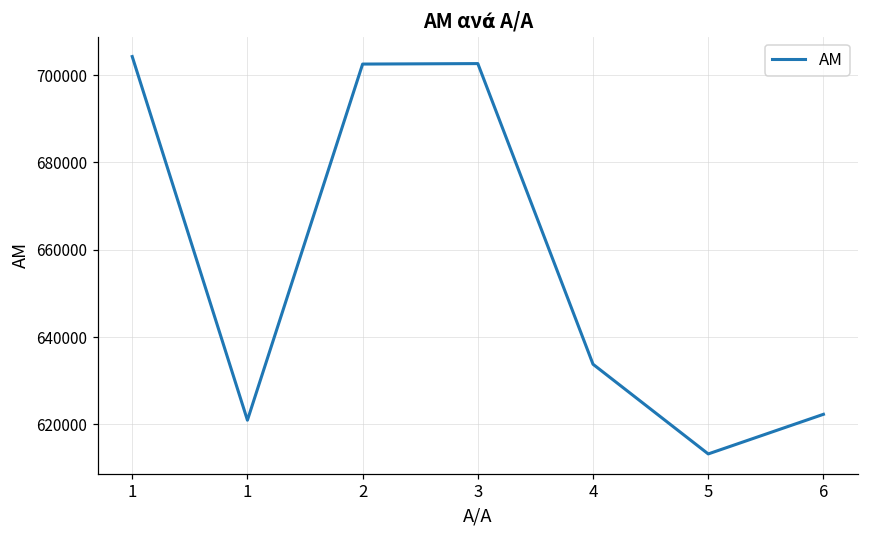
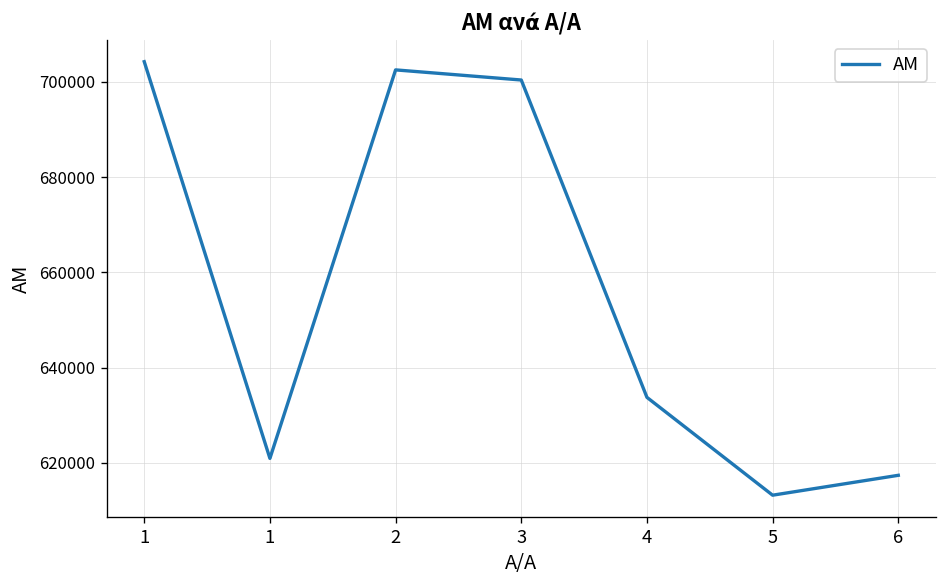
3: 703000 -> 700000
6: 622000 -> 617000
